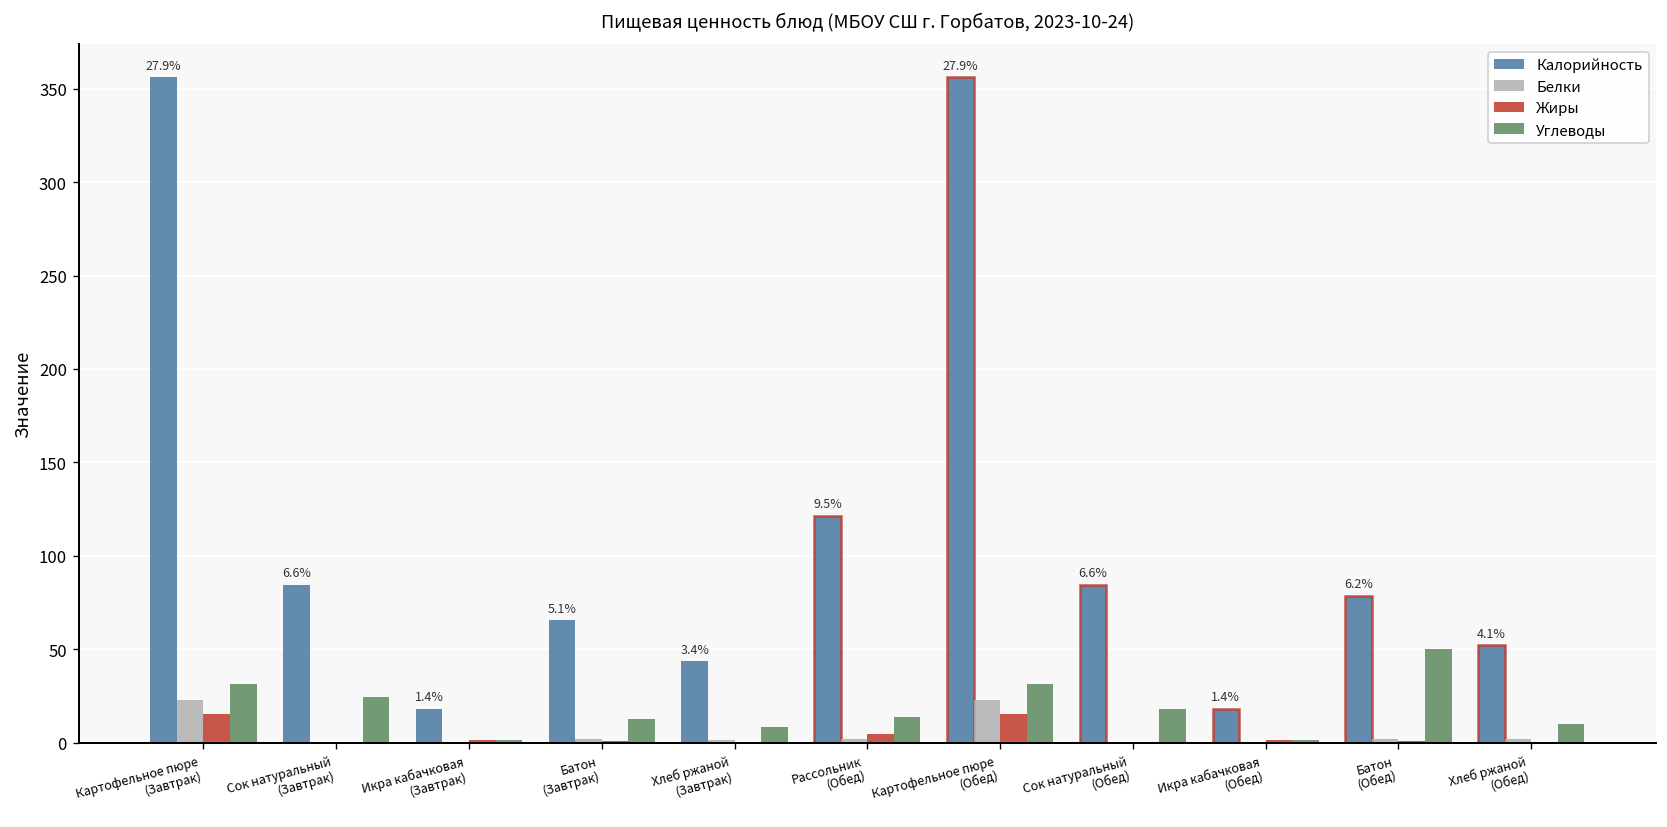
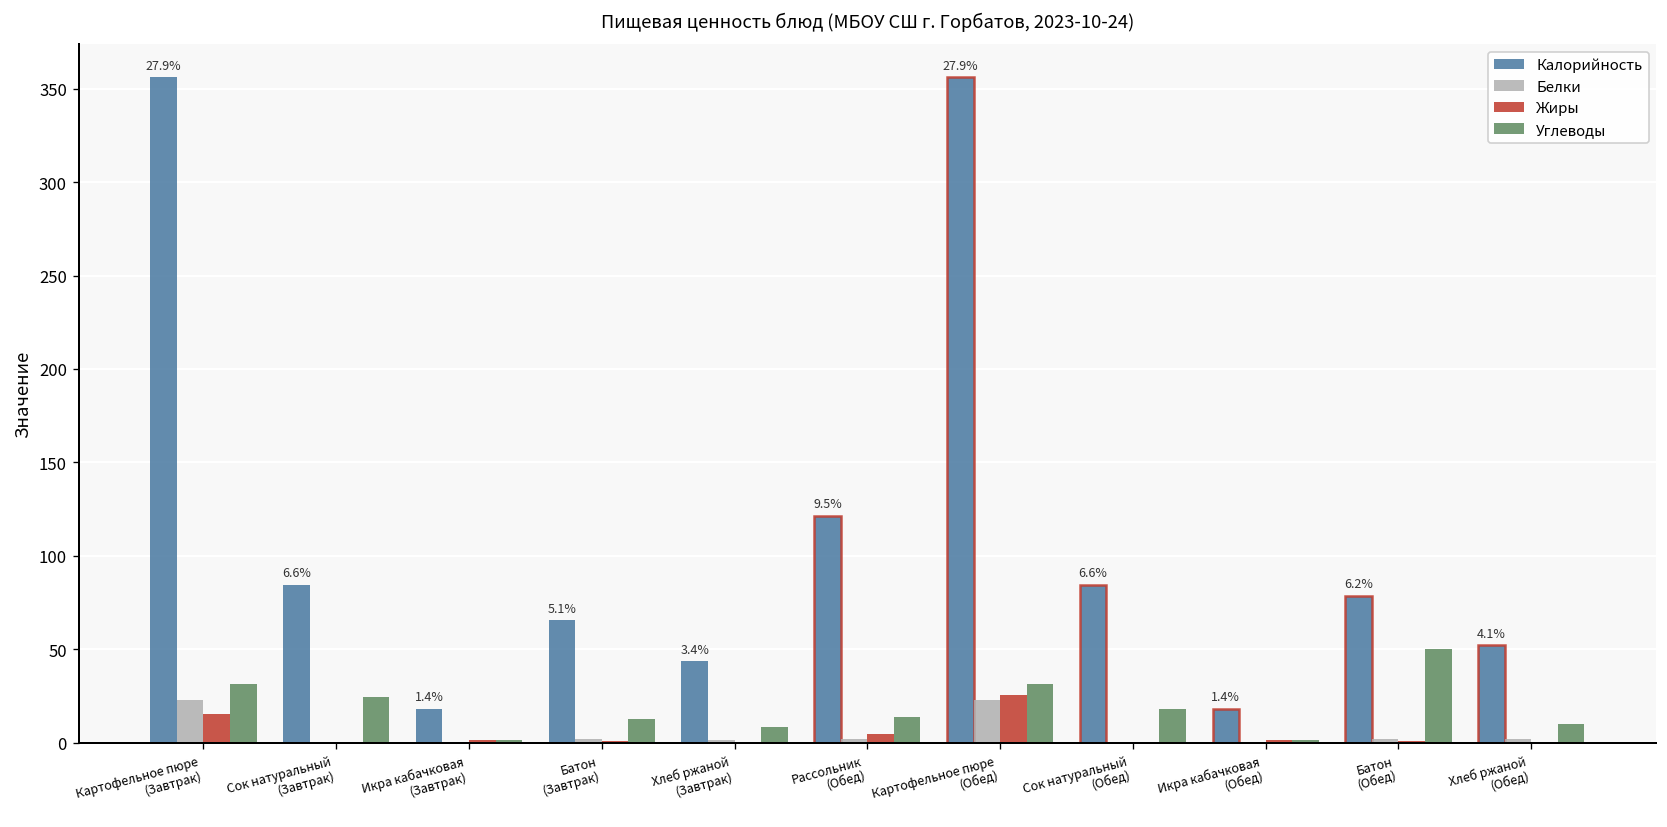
Жиры, Картофельное пюре (Обед): 16 -> 26
